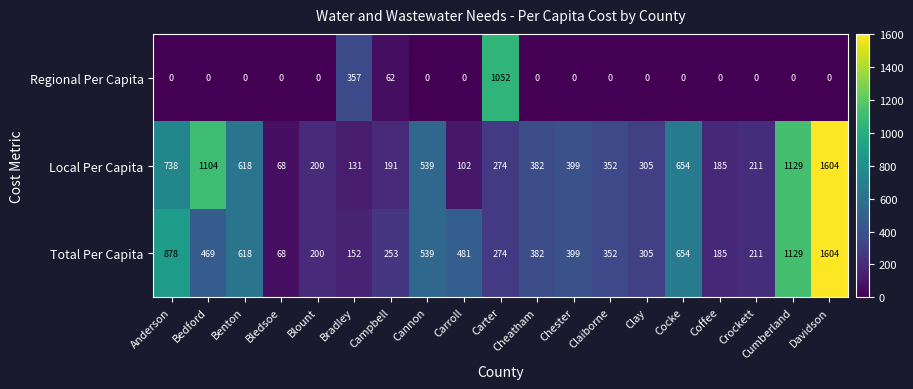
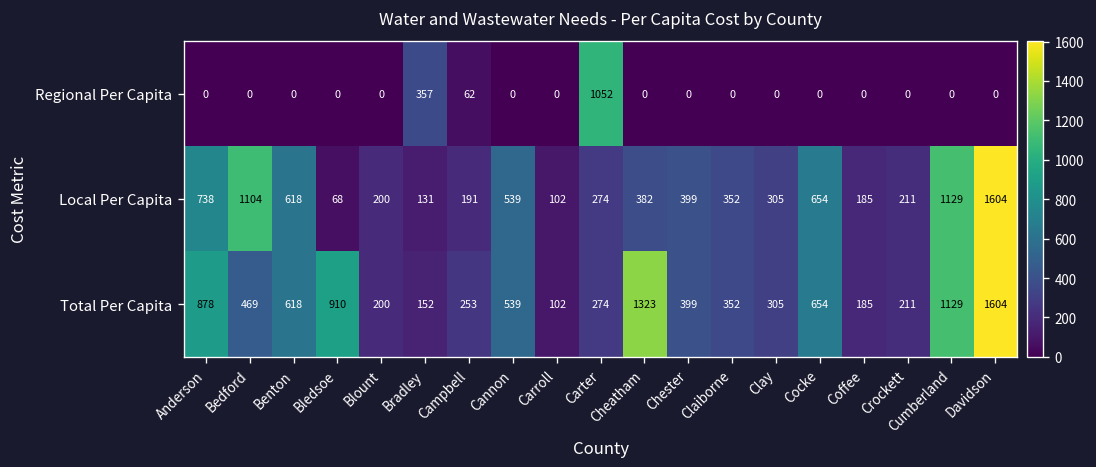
Total Per Capita, Bledsoe: 68 -> 910
Total Per Capita, Carroll: 481 -> 102
Total Per Capita, Cheatham: 382 -> 1323
